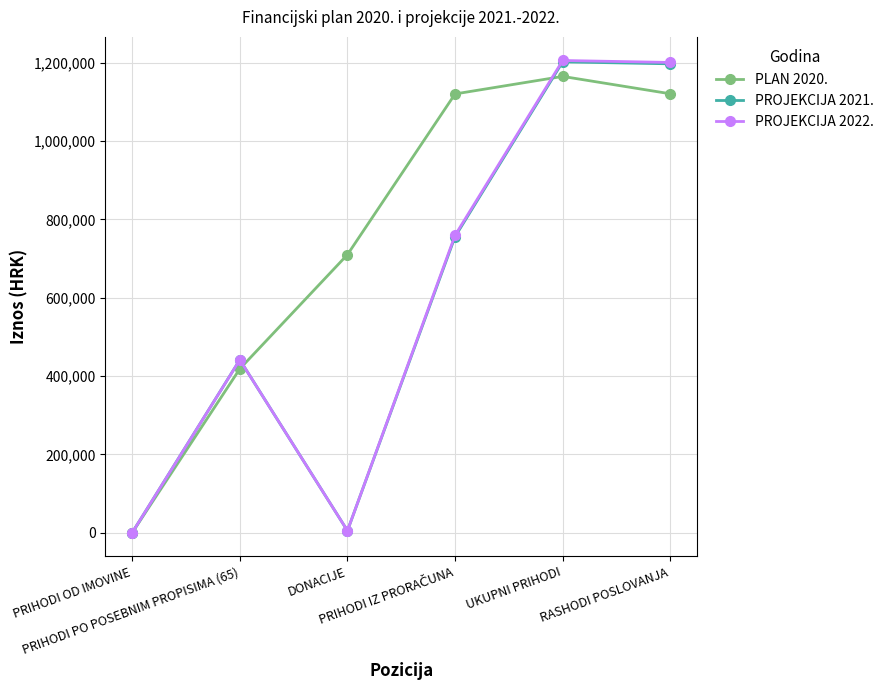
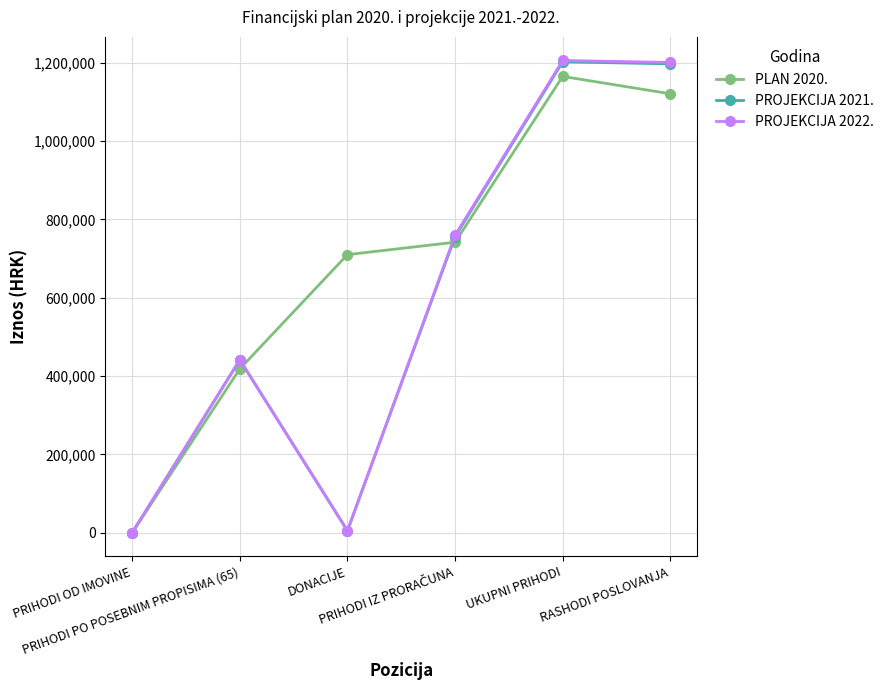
PLAN 2020., PRIHODI IZ PRORAČUNA: 1,120,000 -> 740,000
